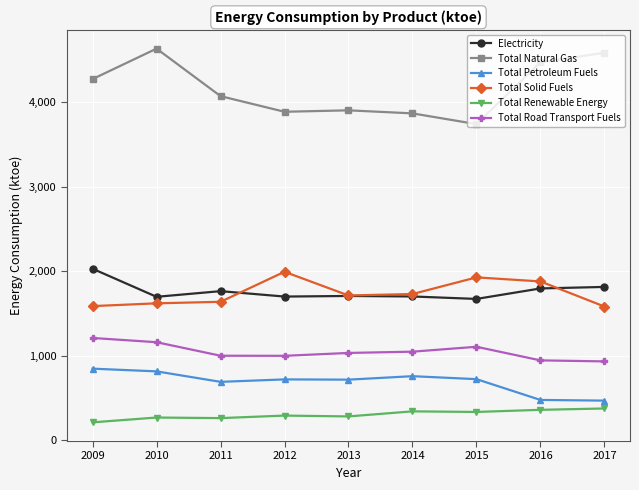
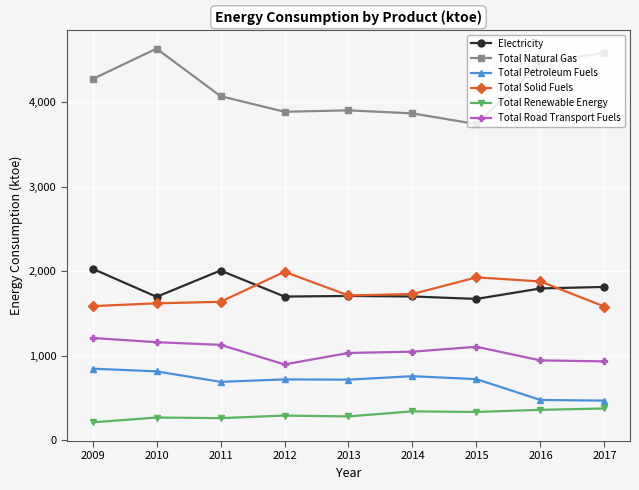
Electricity, 2011: 1,800 -> 2,000
Total Road Transport Fuels, 2011: 1,000 -> 1,100
Total Road Transport Fuels, 2012: 1,000 -> 900
